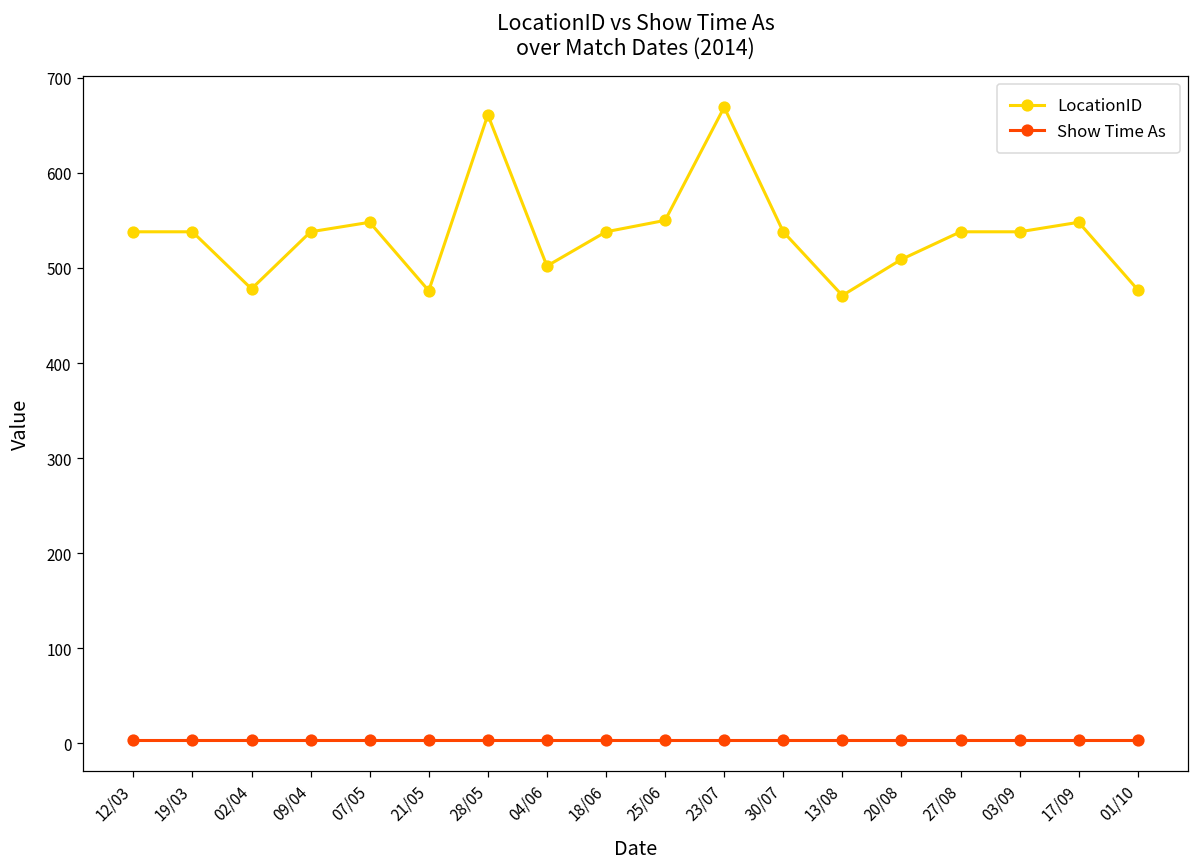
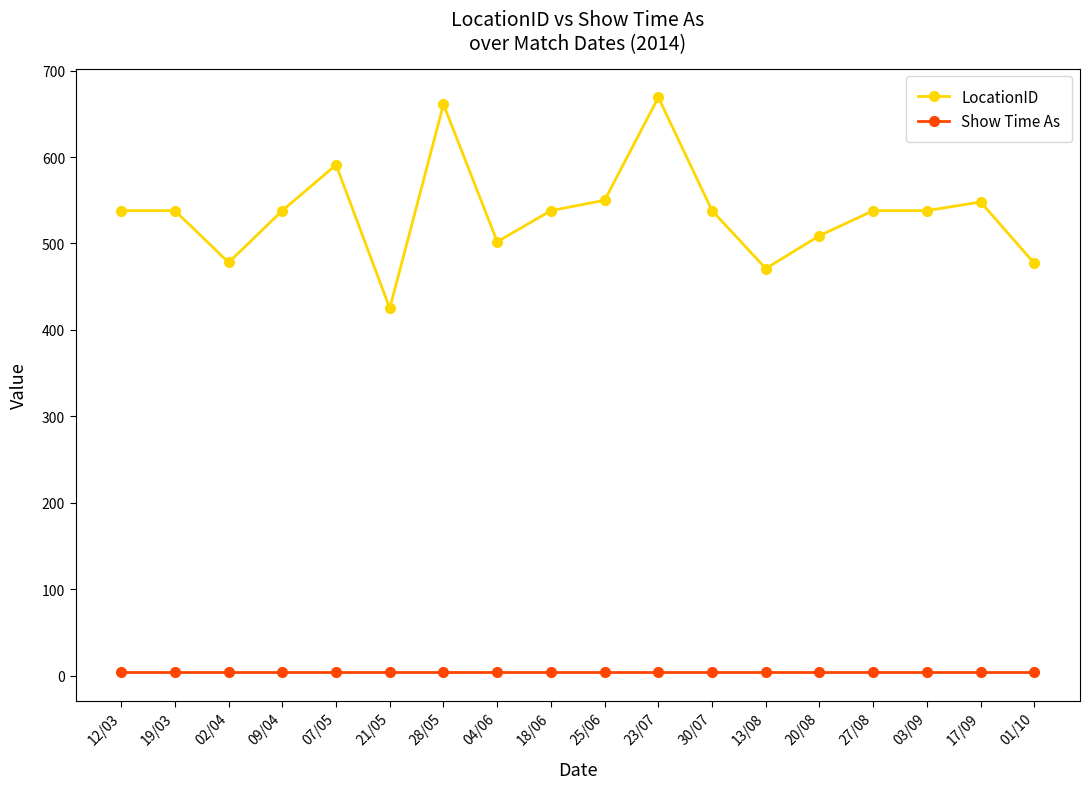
LocationID, 07/05: 550 -> 590
LocationID, 21/05: 480 -> 430
